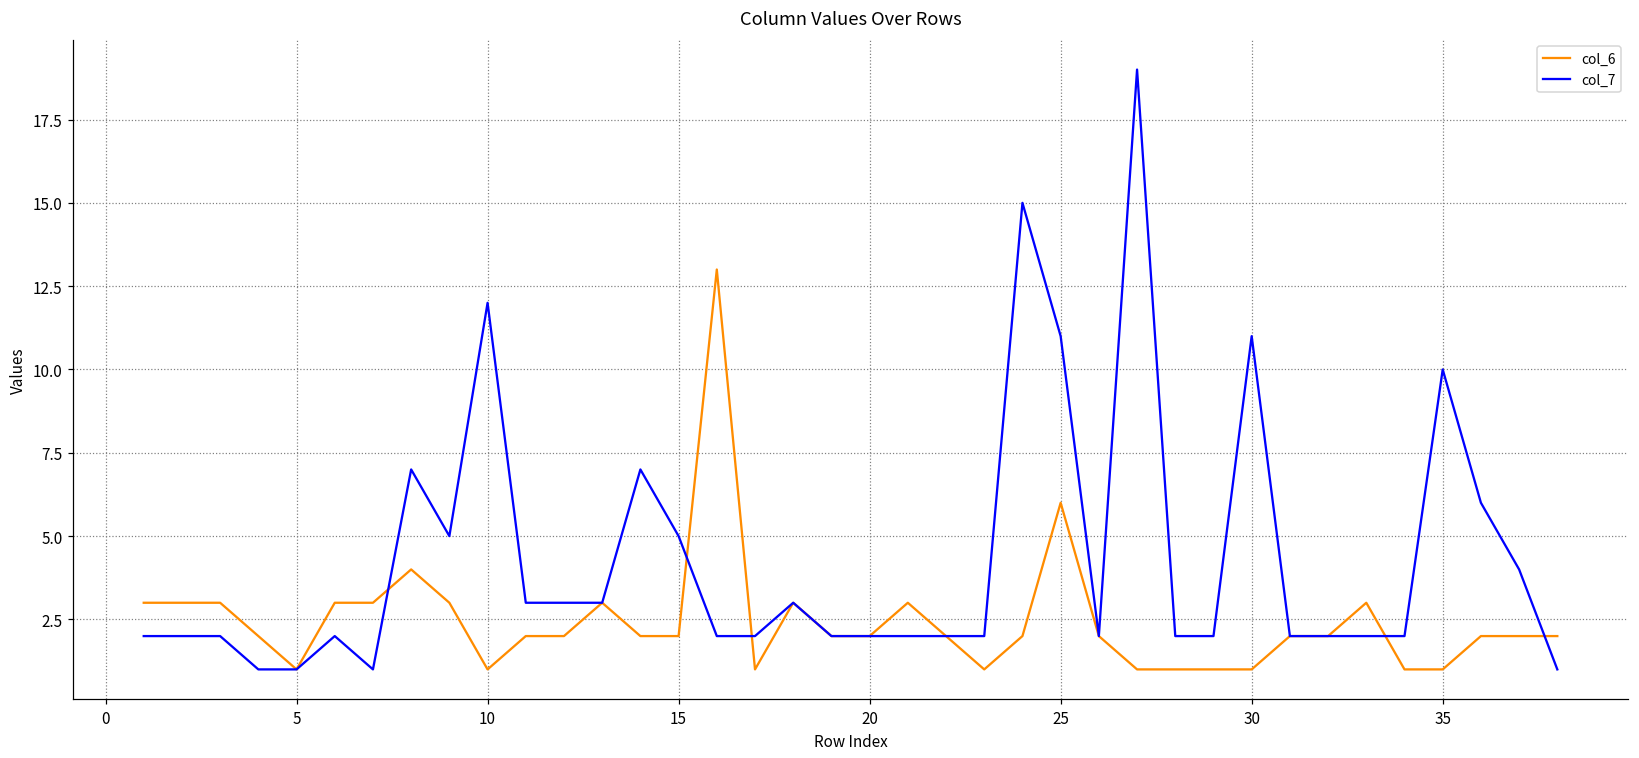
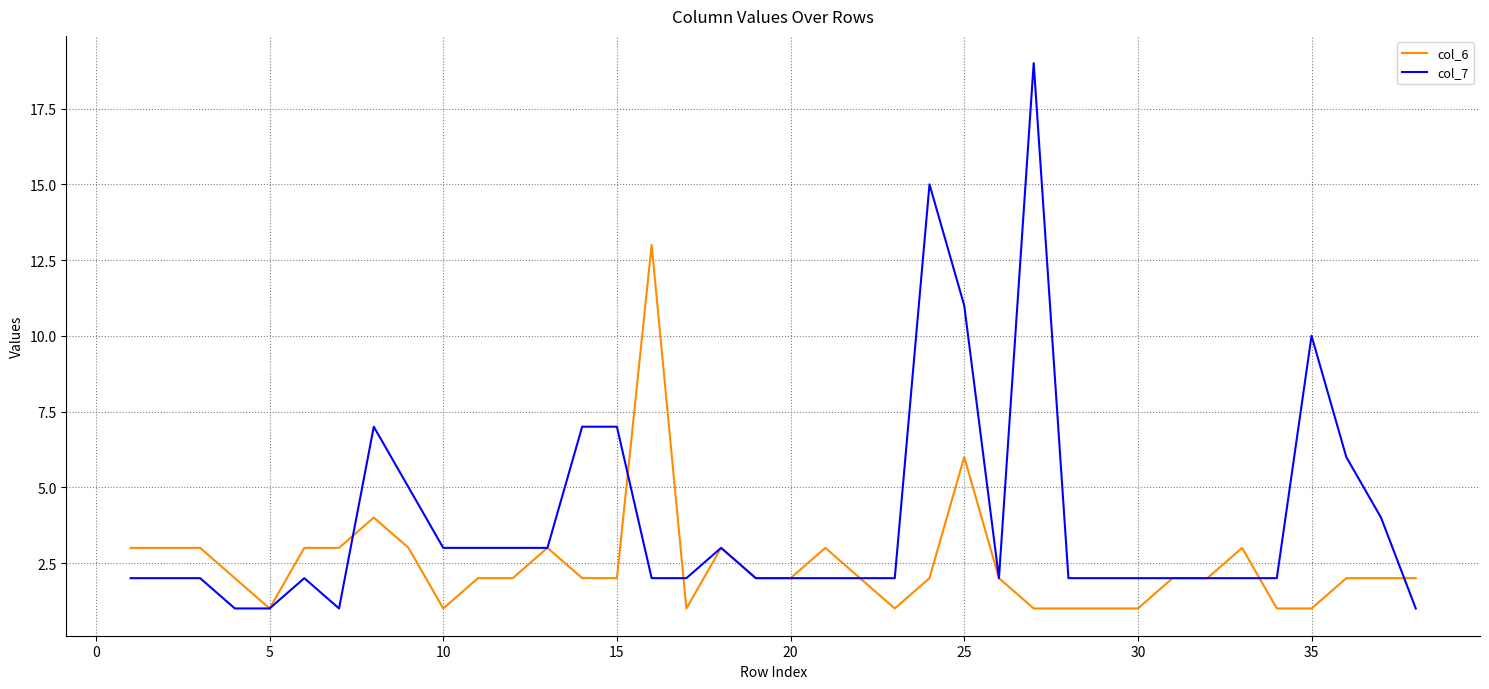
col_7, 10: 12 -> 3
col_7, 15: 5 -> 7
col_7, 30: 11 -> 2
